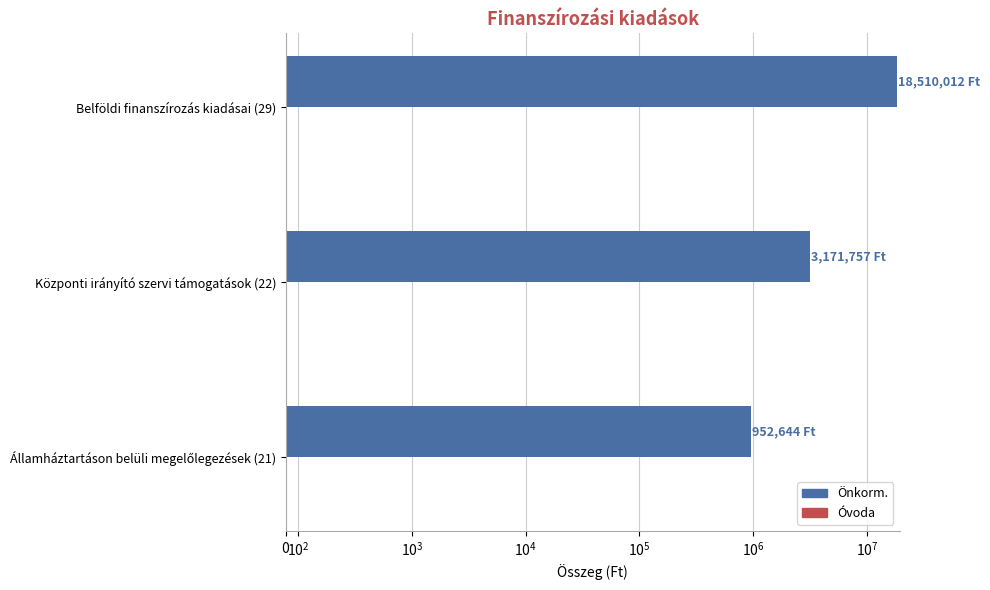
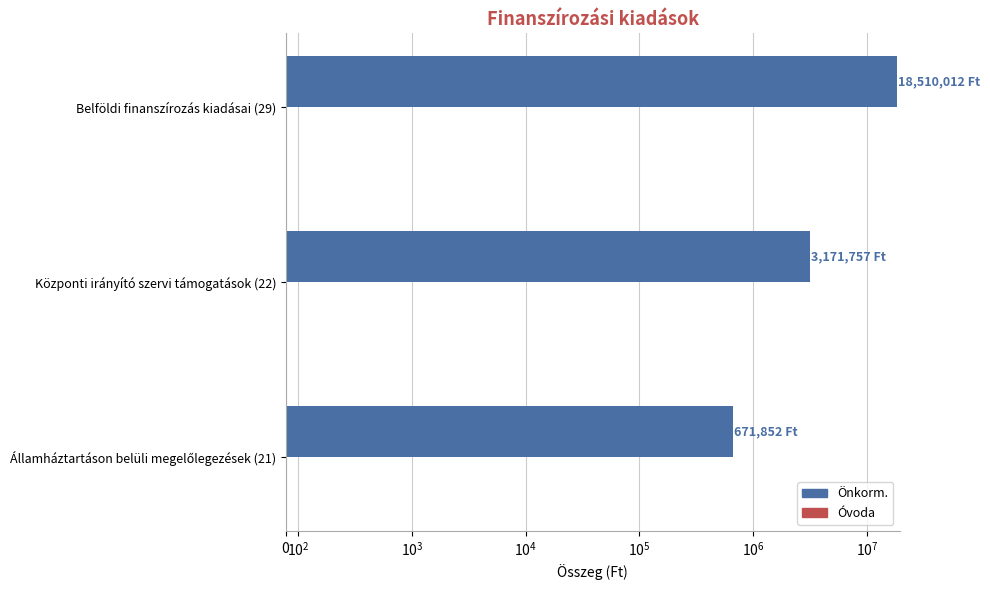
Önkorm., Államháztartáson belüli megelőlegezések (21): 952,644 -> 671,852
